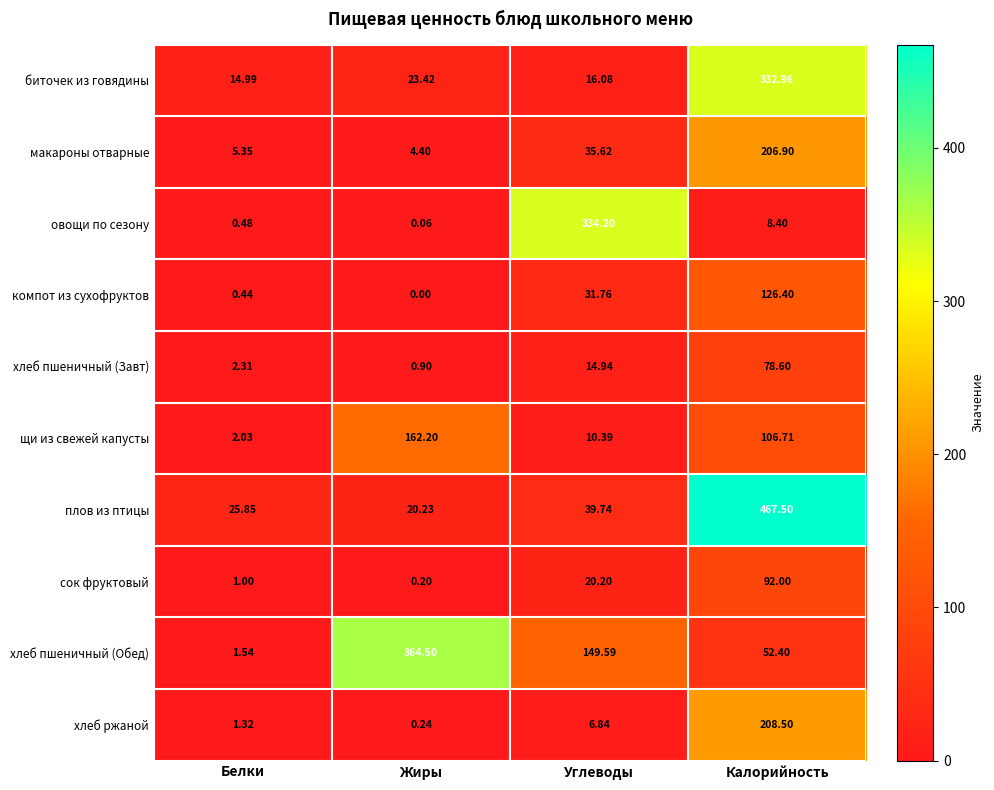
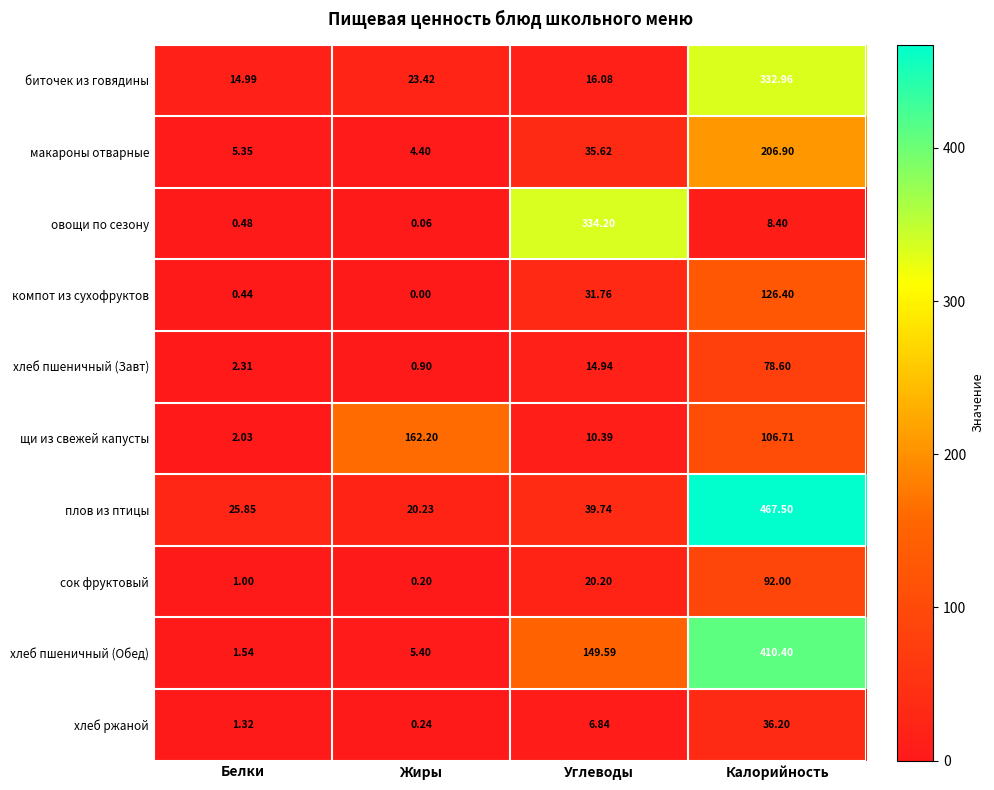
хлеб пшеничный (Обед), Жиры: 364.50 -> 5.40
хлеб пшеничный (Обед), Калорийность: 52.40 -> 410.40
хлеб ржаной, Калорийность: 208.50 -> 36.20
